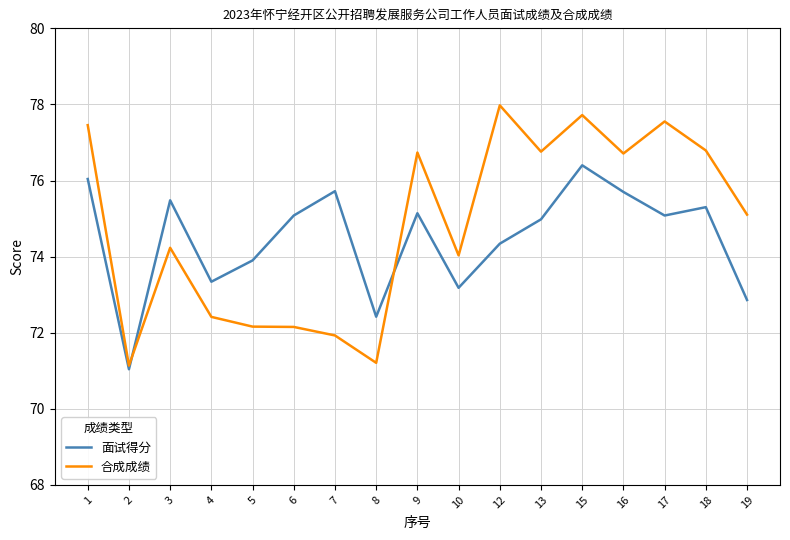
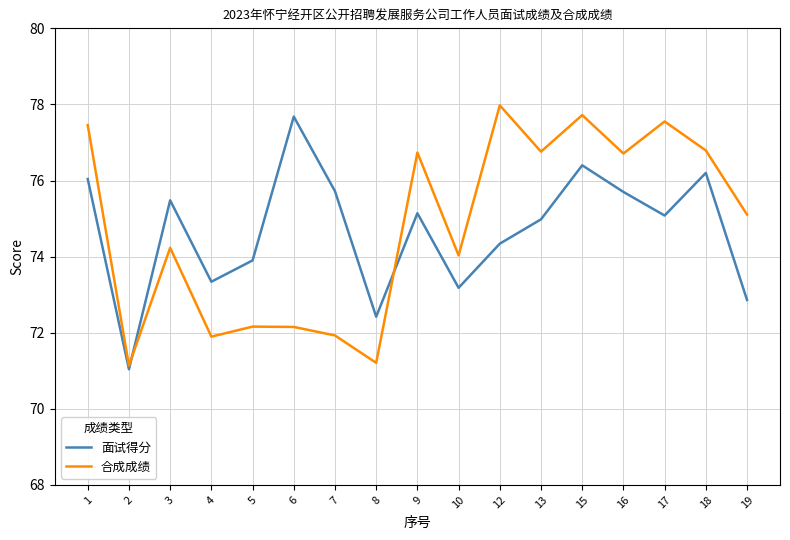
合成成绩, 4: 72.4 -> 71.9
面试得分, 6: 75.1 -> 77.7
面试得分, 18: 75.3 -> 76.2
